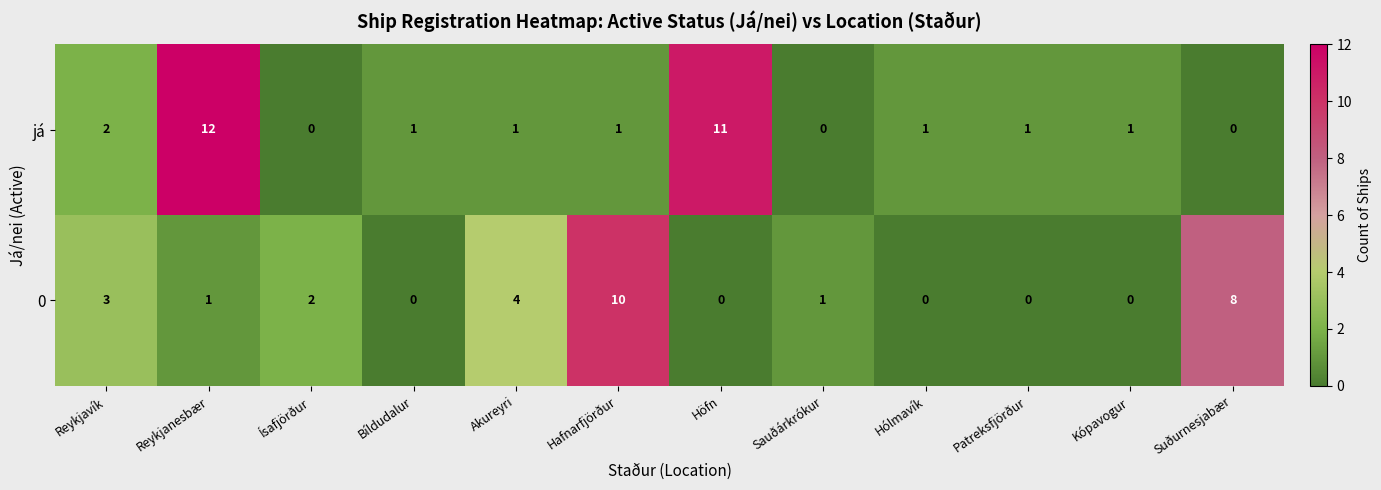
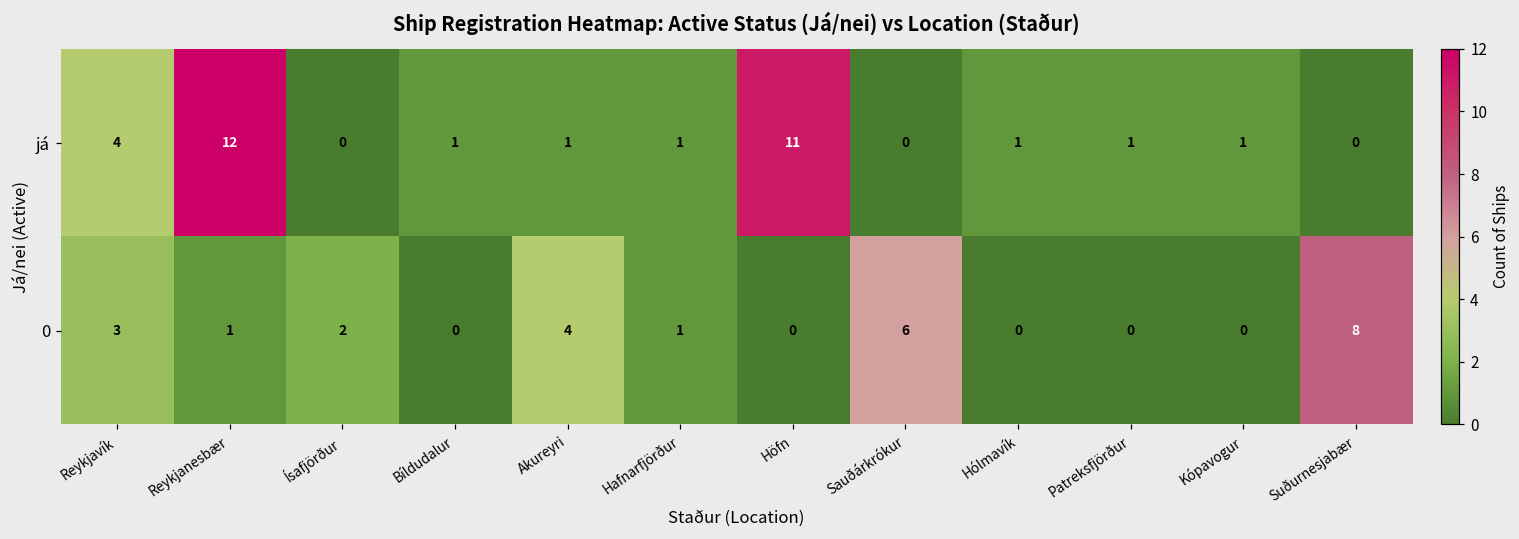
já, Reykjavík: 2 -> 4
0, Hafnarfjörður: 10 -> 1
0, Sauðárkrókur: 1 -> 6
